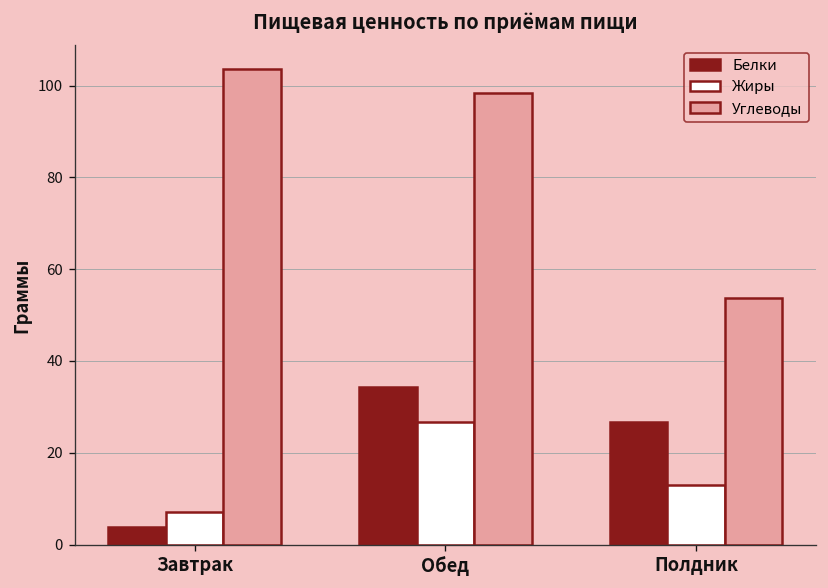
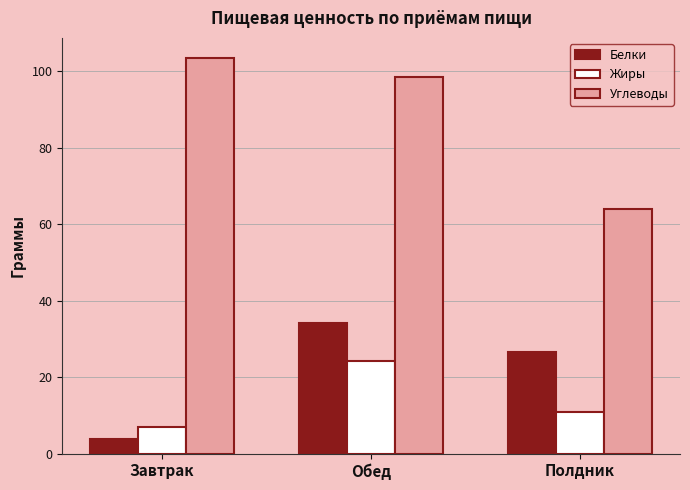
Жиры, Обед: 27 -> 24
Жиры, Полдник: 13 -> 11
Углеводы, Полдник: 54 -> 64
